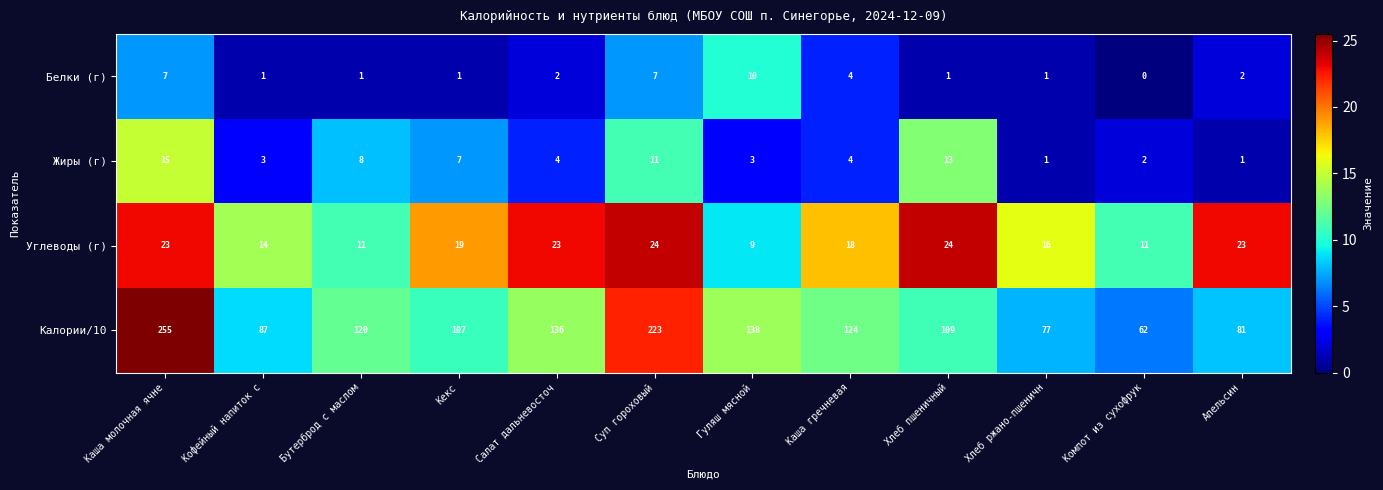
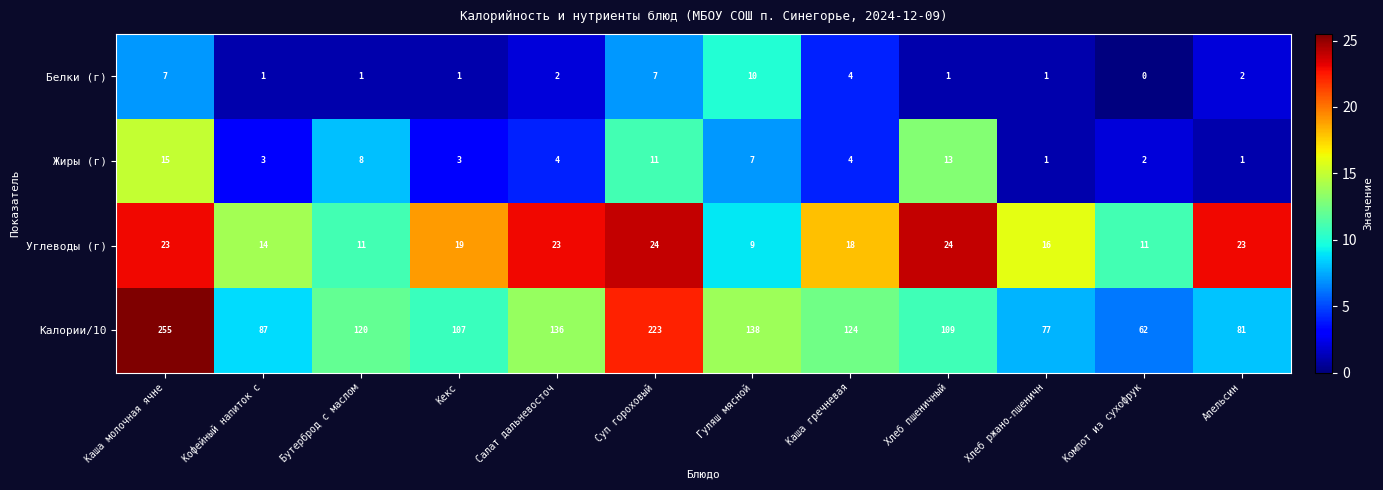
Жиры (г), Кекс: 7 -> 3
Жиры (г), Гуляш мясной: 3 -> 7
